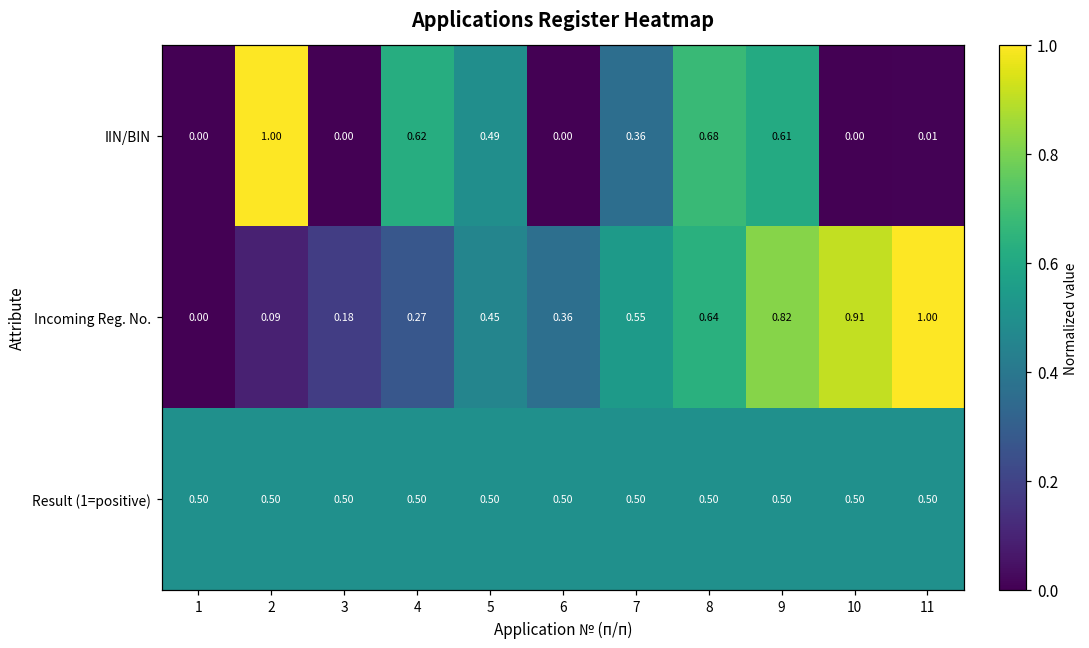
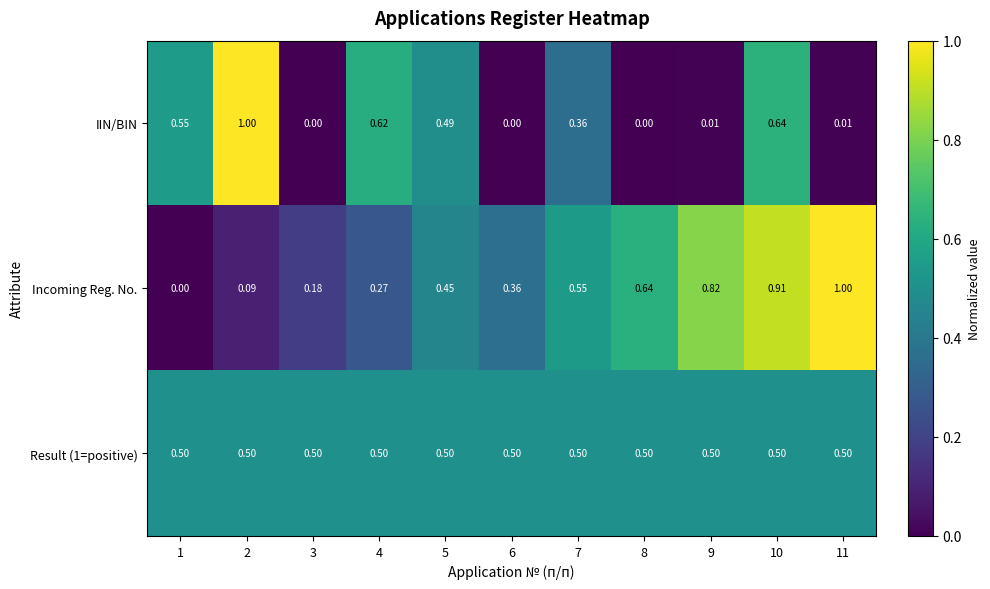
IIN/BIN, 1: 0.00 -> 0.55
IIN/BIN, 8: 0.68 -> 0.00
IIN/BIN, 9: 0.61 -> 0.01
IIN/BIN, 10: 0.00 -> 0.64
